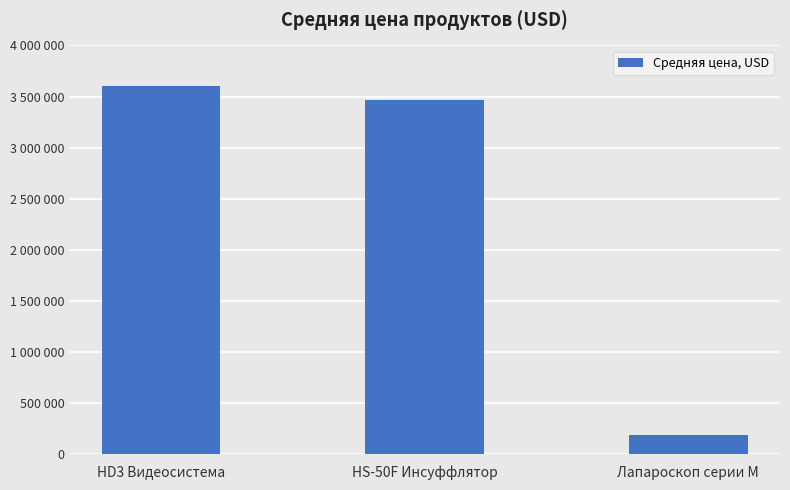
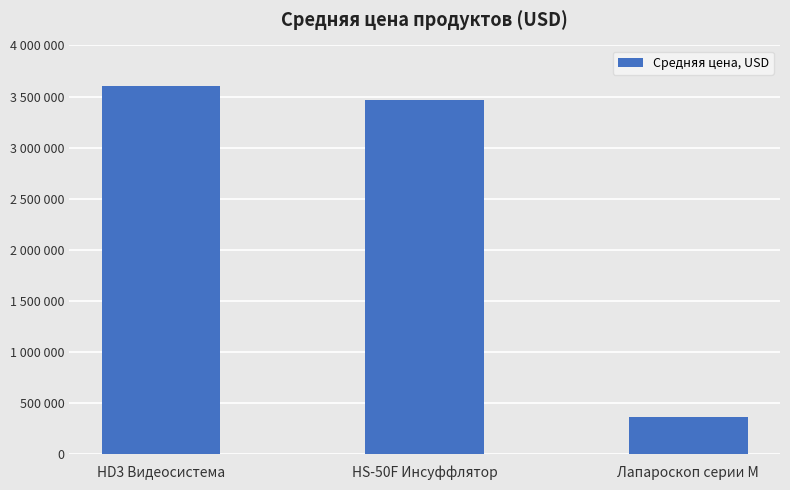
Лапароскоп серии М: 180000 -> 360000
